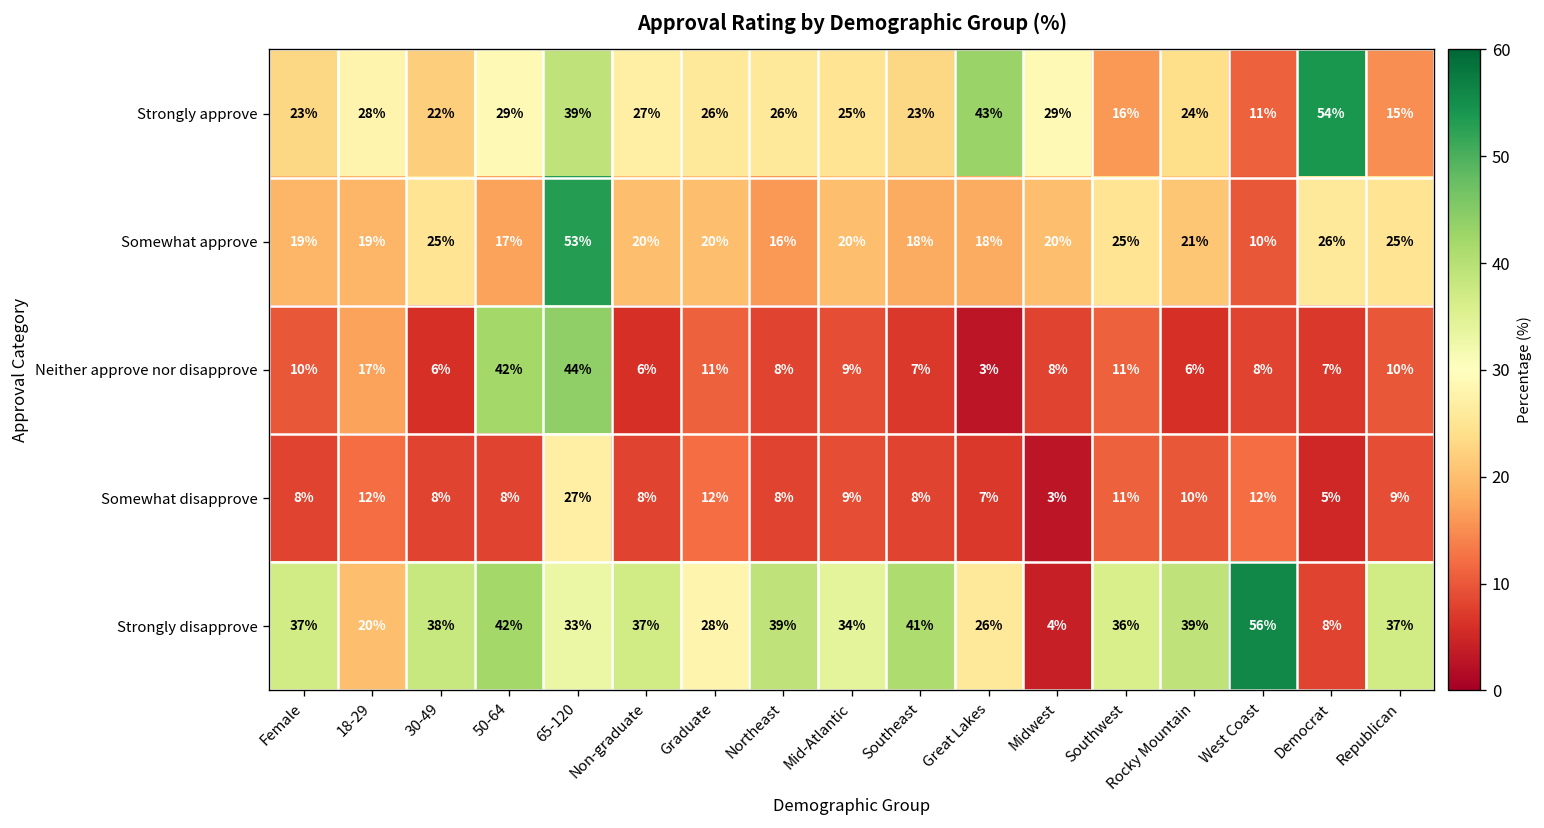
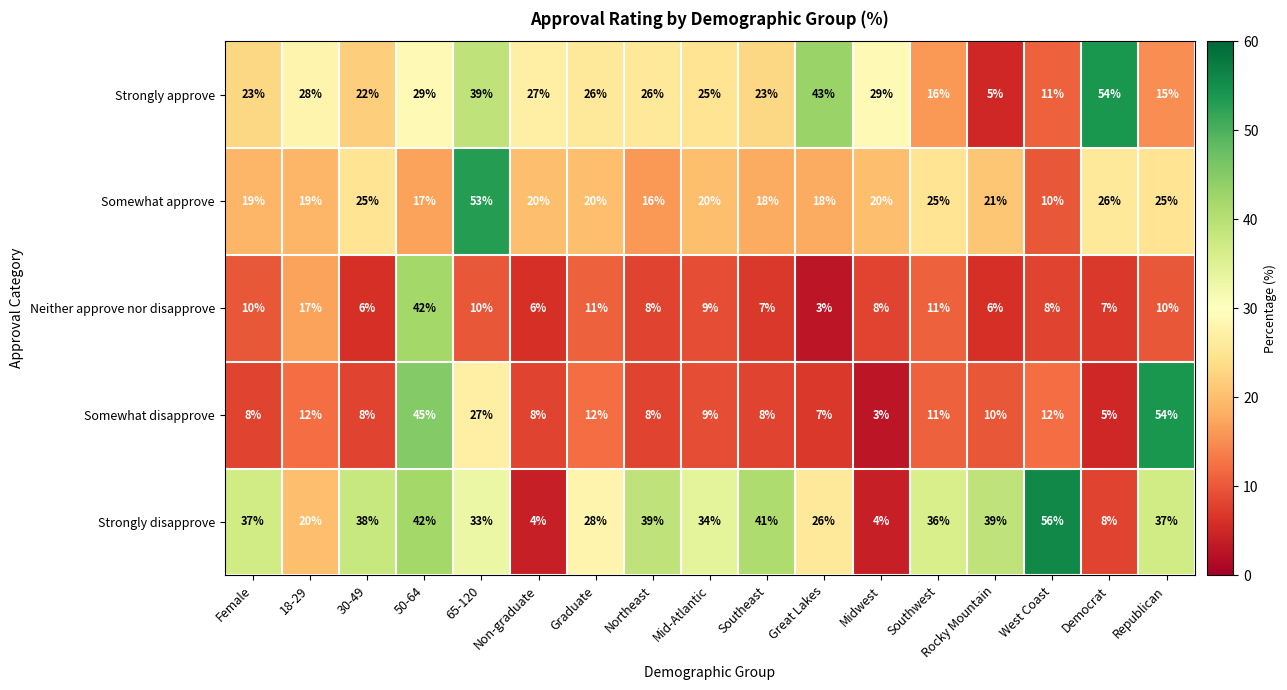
Strongly approve, Rocky Mountain: 24% -> 5%
Neither approve nor disapprove, 65-120: 44% -> 10%
Somewhat disapprove, 50-64: 8% -> 45%
Somewhat disapprove, Republican: 9% -> 54%
Strongly disapprove, Non-graduate: 37% -> 4%
